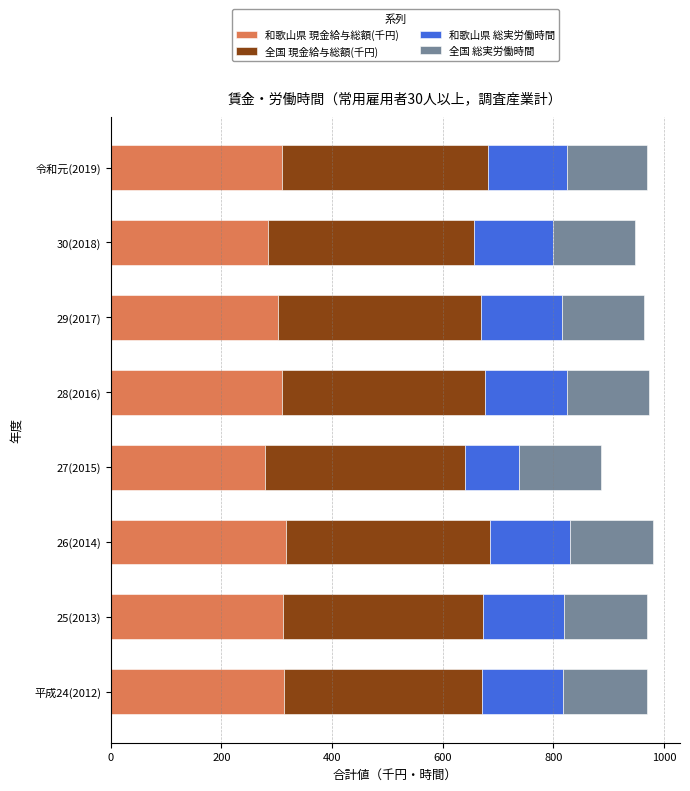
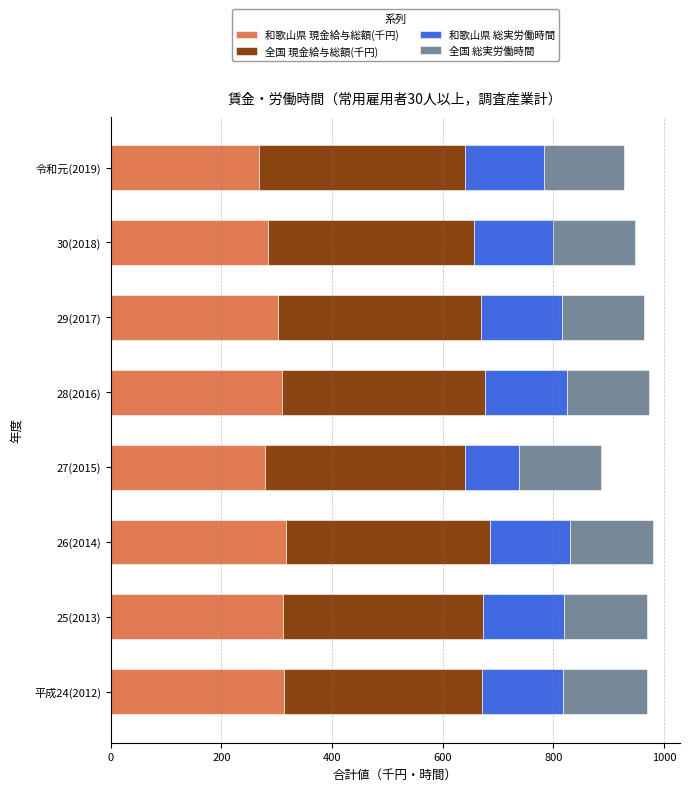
和歌山県 現金給与総額(千円), 令和元(2019): 310 -> 270
